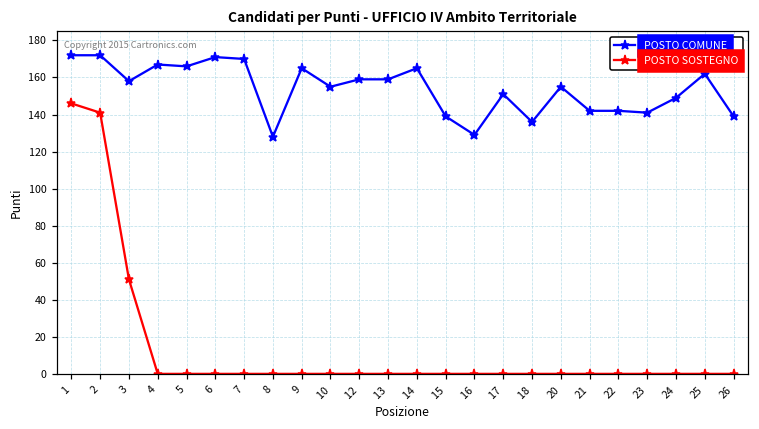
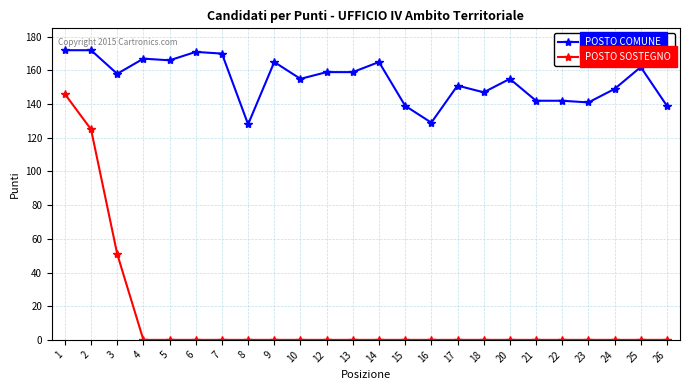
POSTO SOSTEGNO, 2: 141 -> 125
POSTO COMUNE, 18: 136 -> 147
